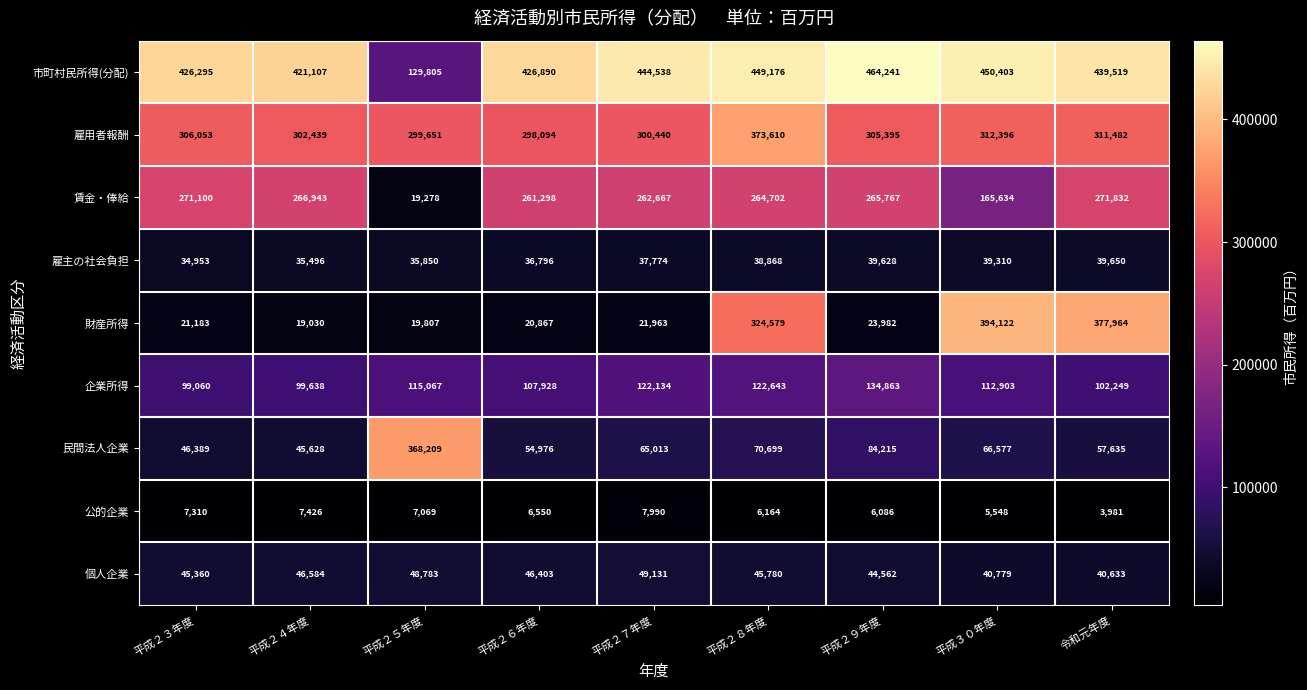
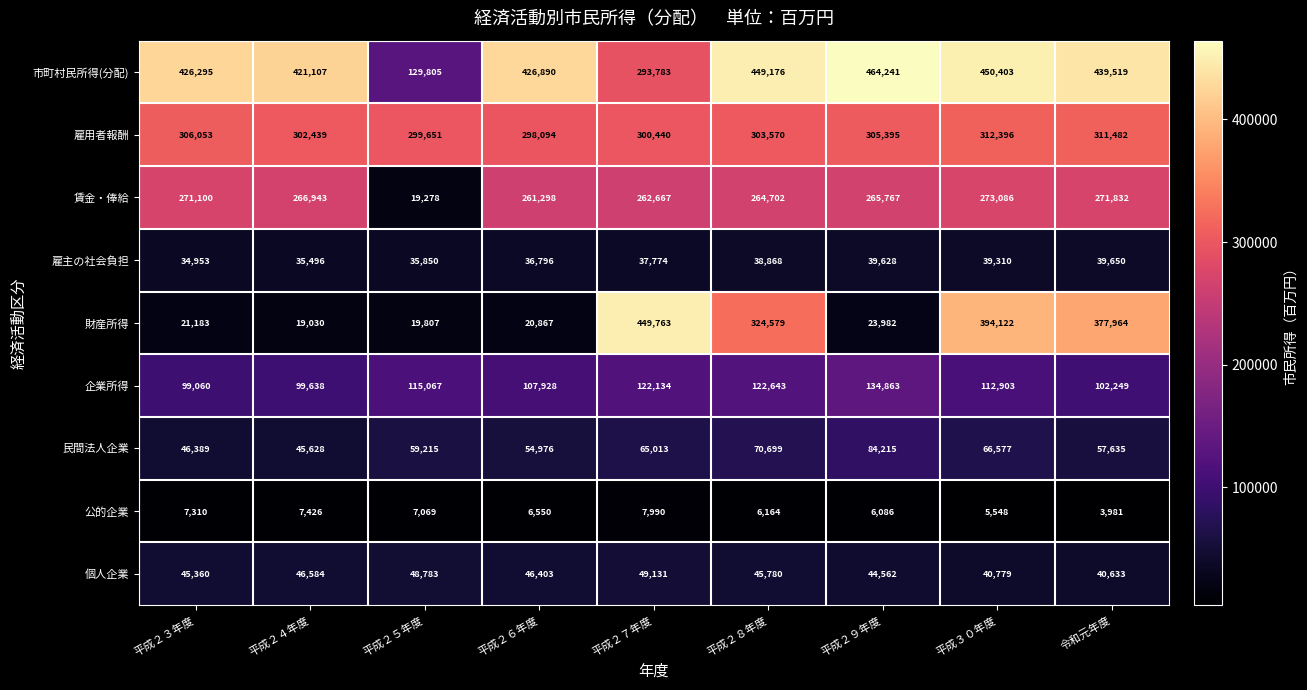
市町村民所得(分配), 平成２７年度: 444,538 -> 293,783
雇用者報酬, 平成２８年度: 373,610 -> 303,570
賃金・俸給, 平成３０年度: 165,634 -> 273,086
財産所得, 平成２７年度: 21,963 -> 449,763
民間法人企業, 平成２５年度: 368,209 -> 59,215
